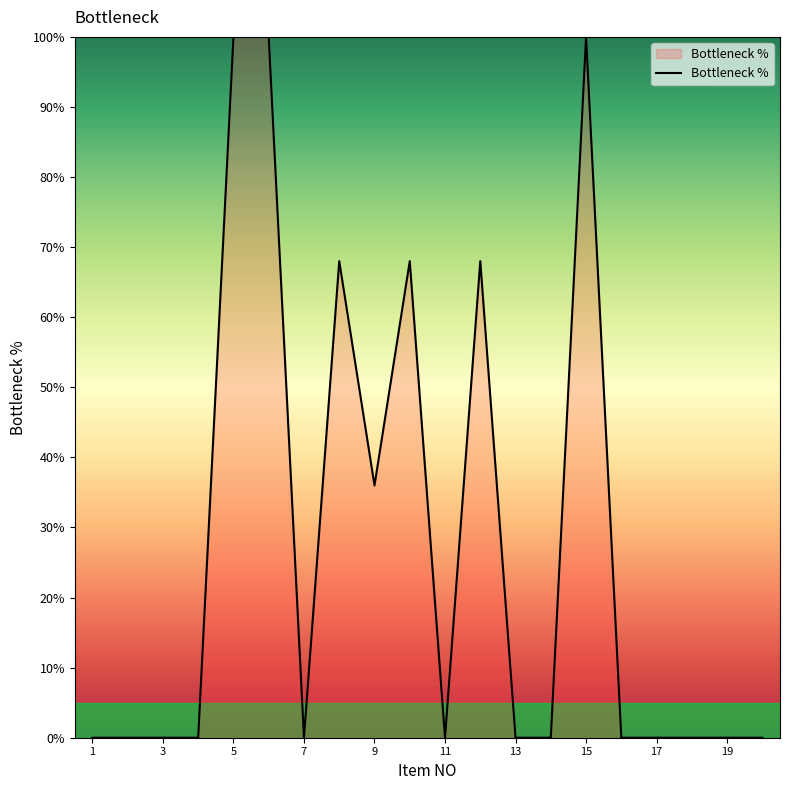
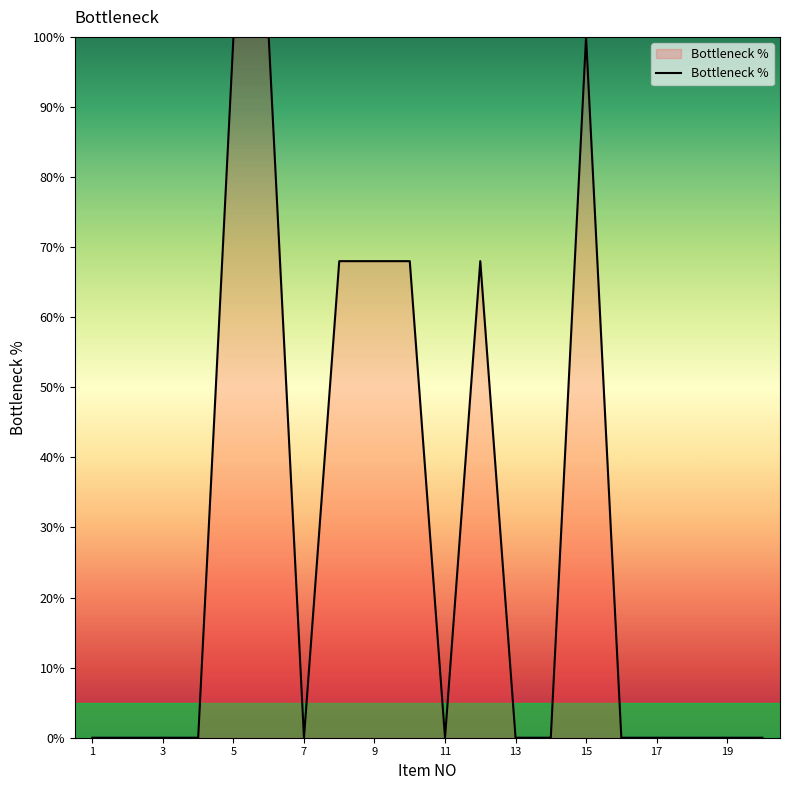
9: 36% -> 68%
